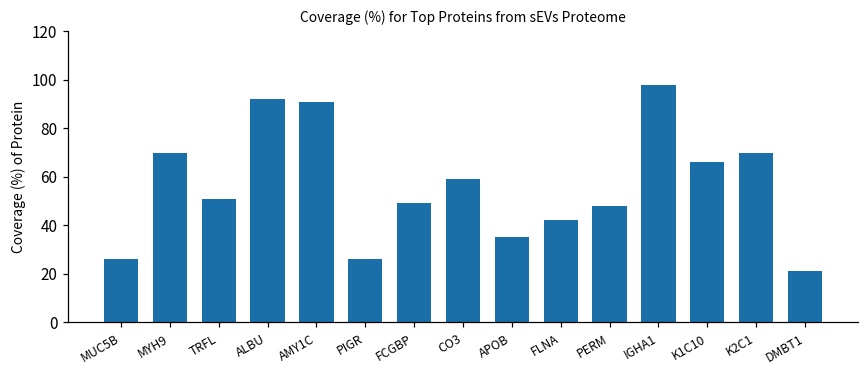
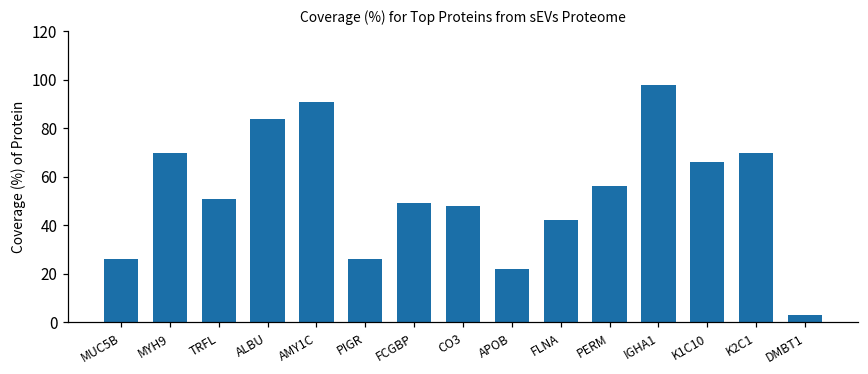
ALBU: 92 -> 84
CO3: 59 -> 48
APOB: 35 -> 22
PERM: 48 -> 56
DMBT1: 21 -> 3
